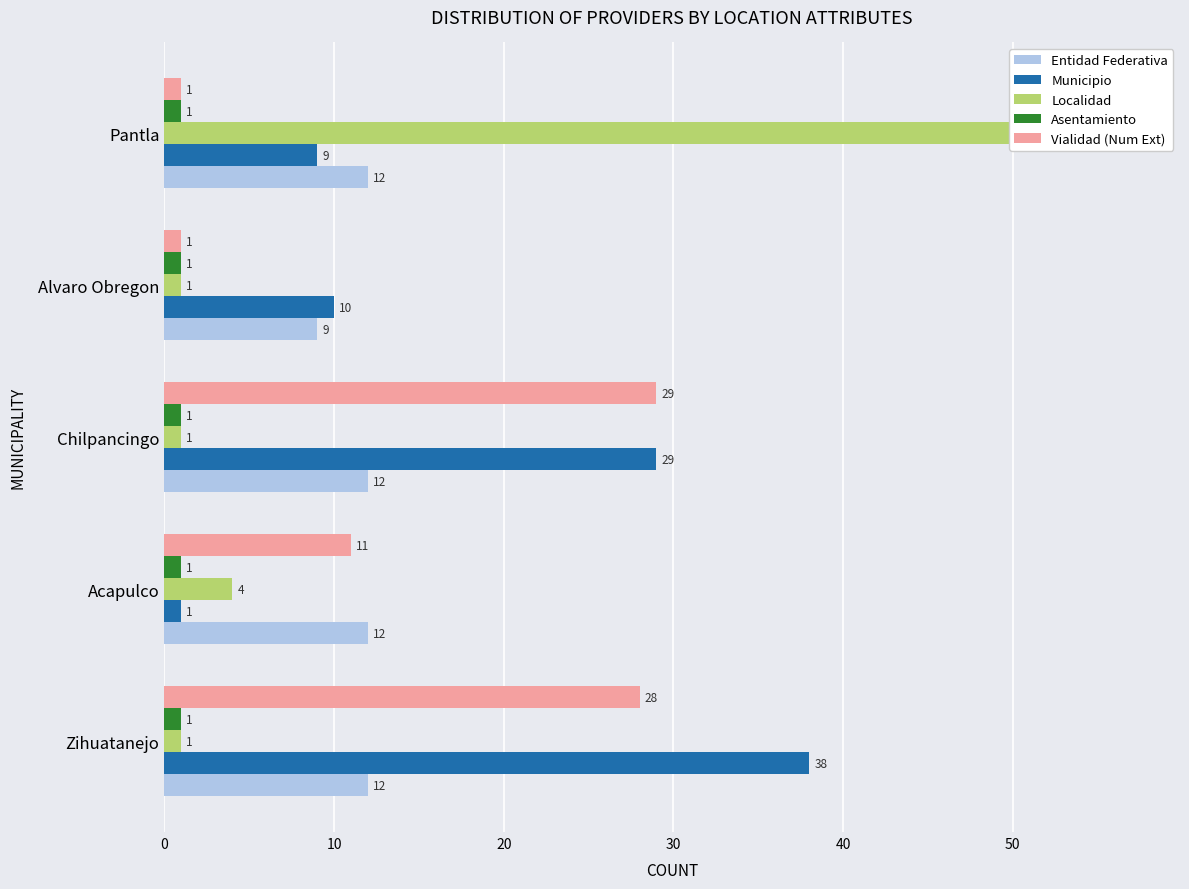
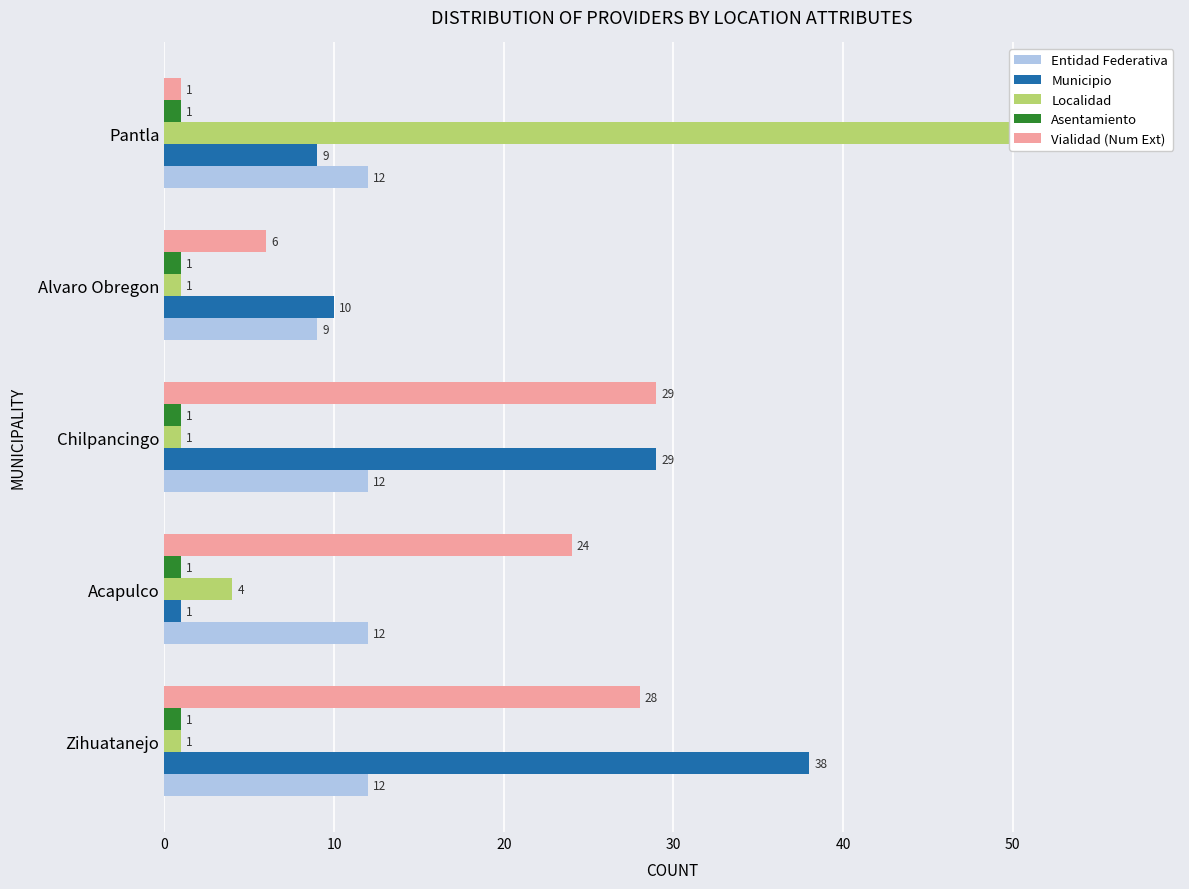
Vialidad (Num Ext), Alvaro Obregon: 1 -> 6
Vialidad (Num Ext), Acapulco: 11 -> 24
